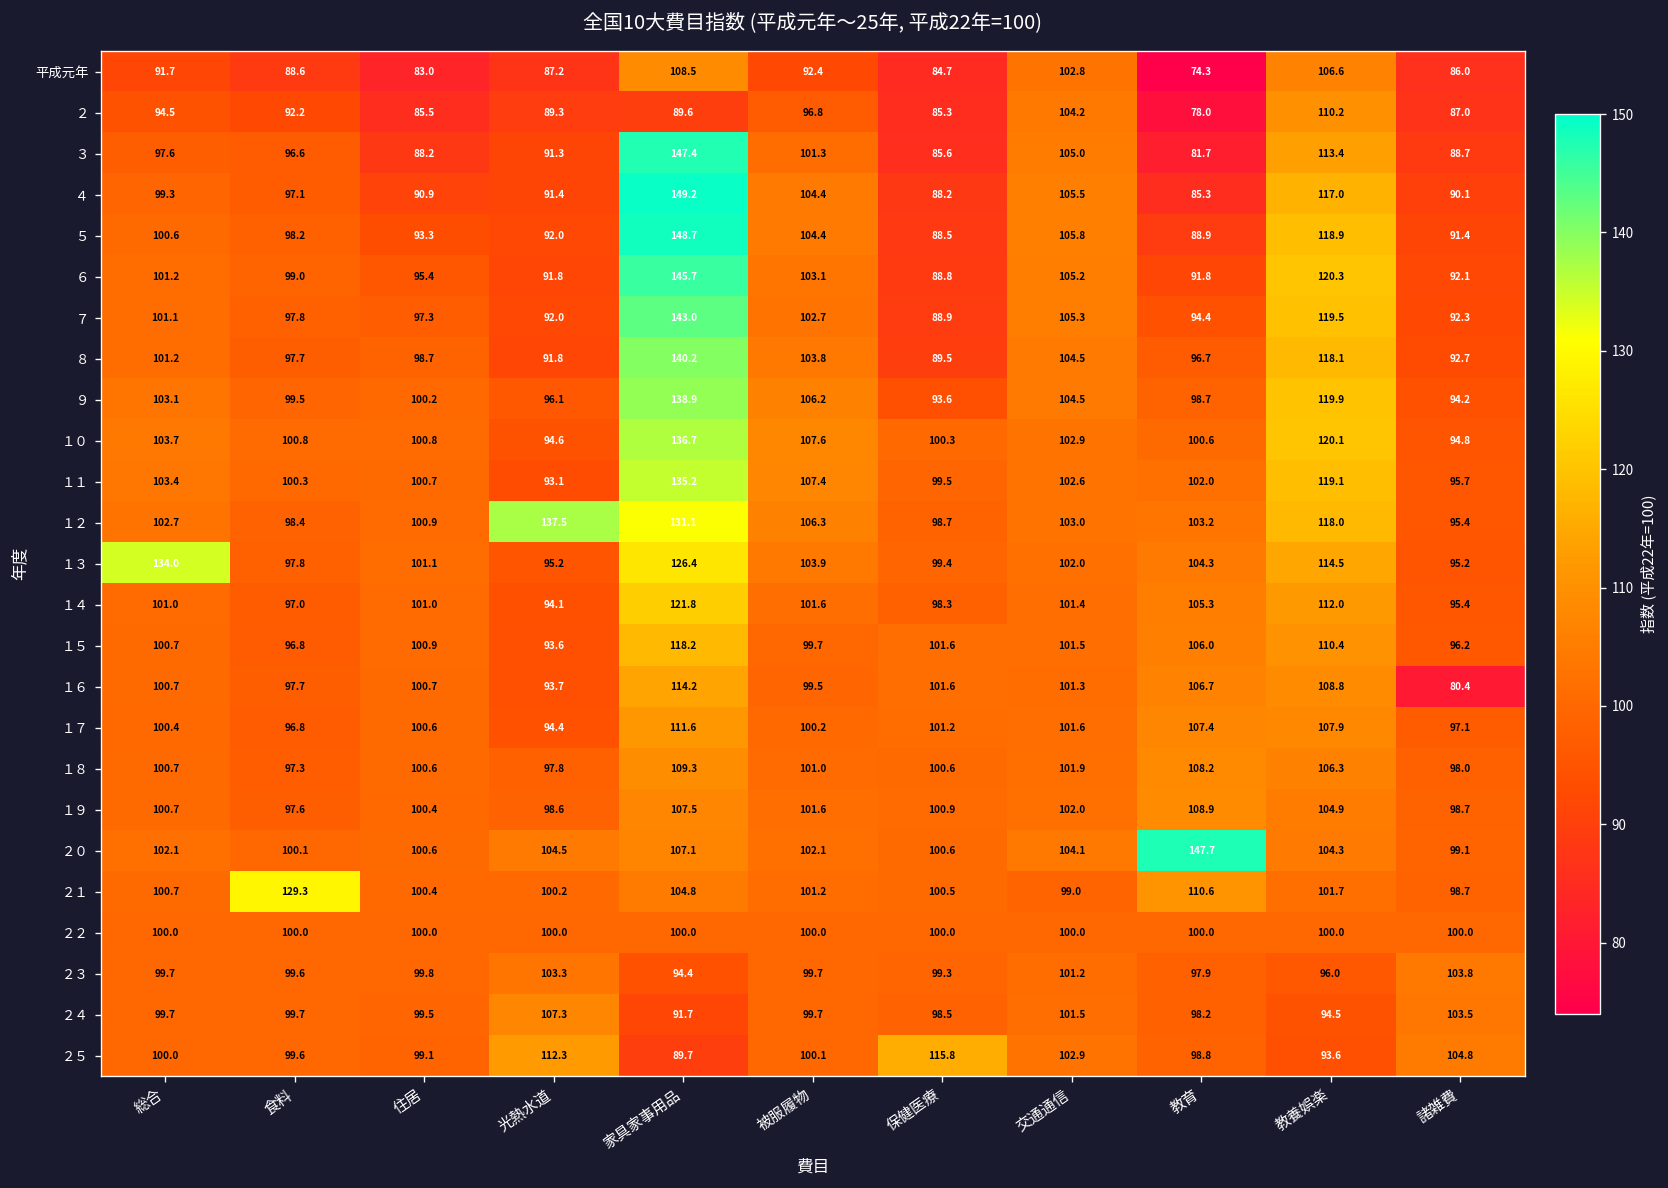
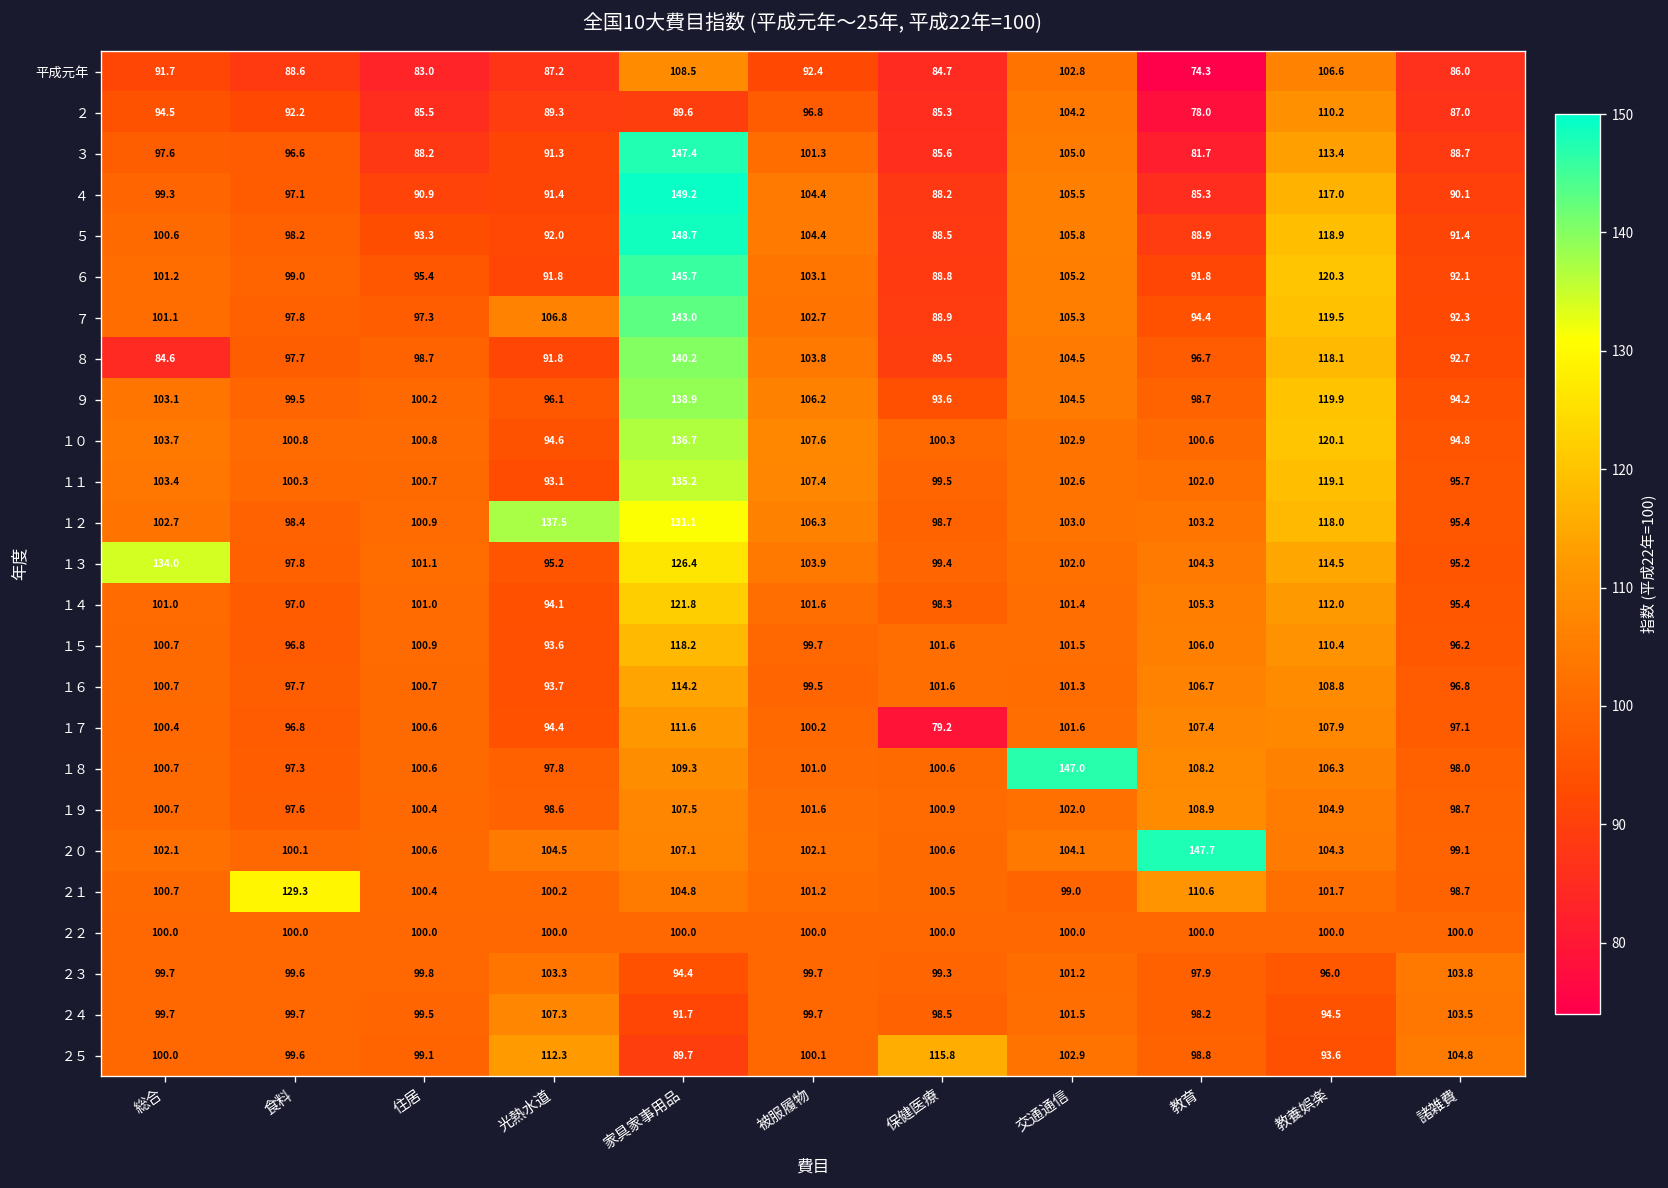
７, 光熱水道: 92.0 -> 106.8
８, 総合: 101.2 -> 84.6
１６, 諸雑費: 80.4 -> 96.8
１７, 保健医療: 101.2 -> 79.2
１８, 交通通信: 101.9 -> 147.0
